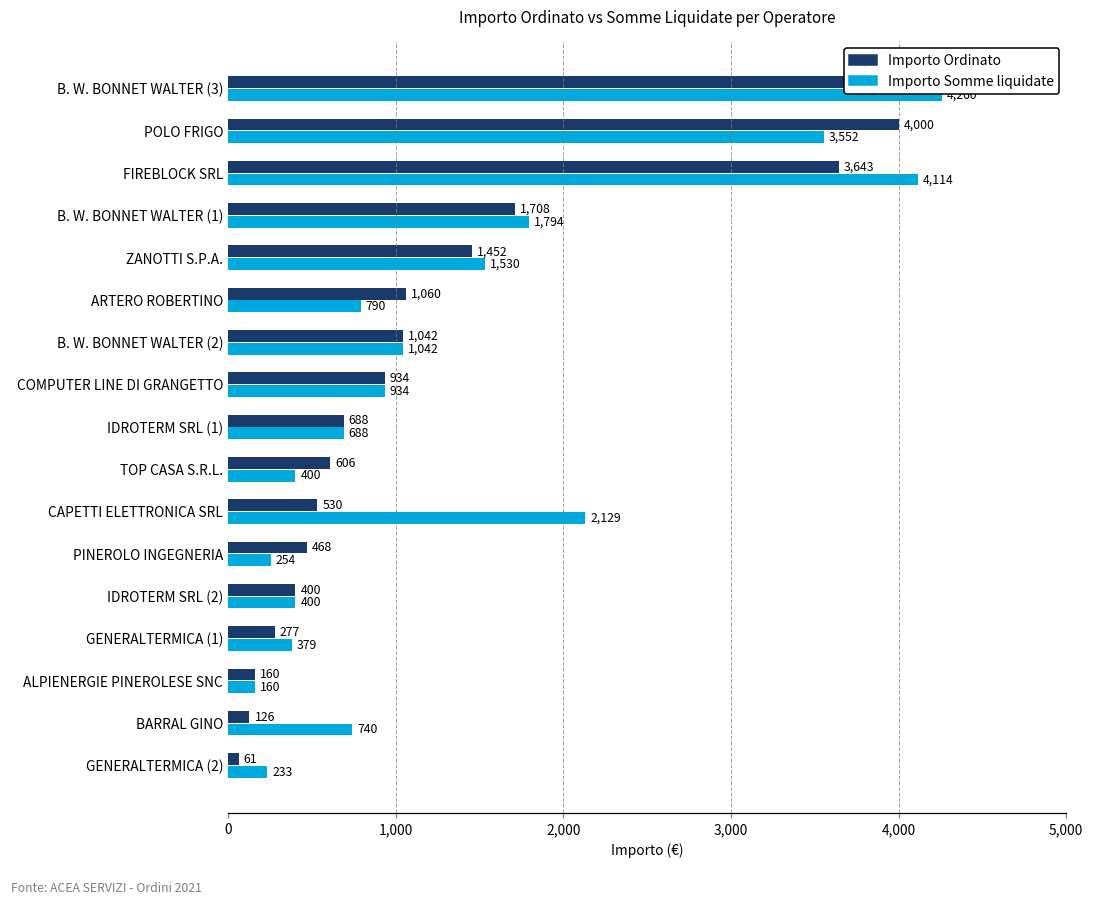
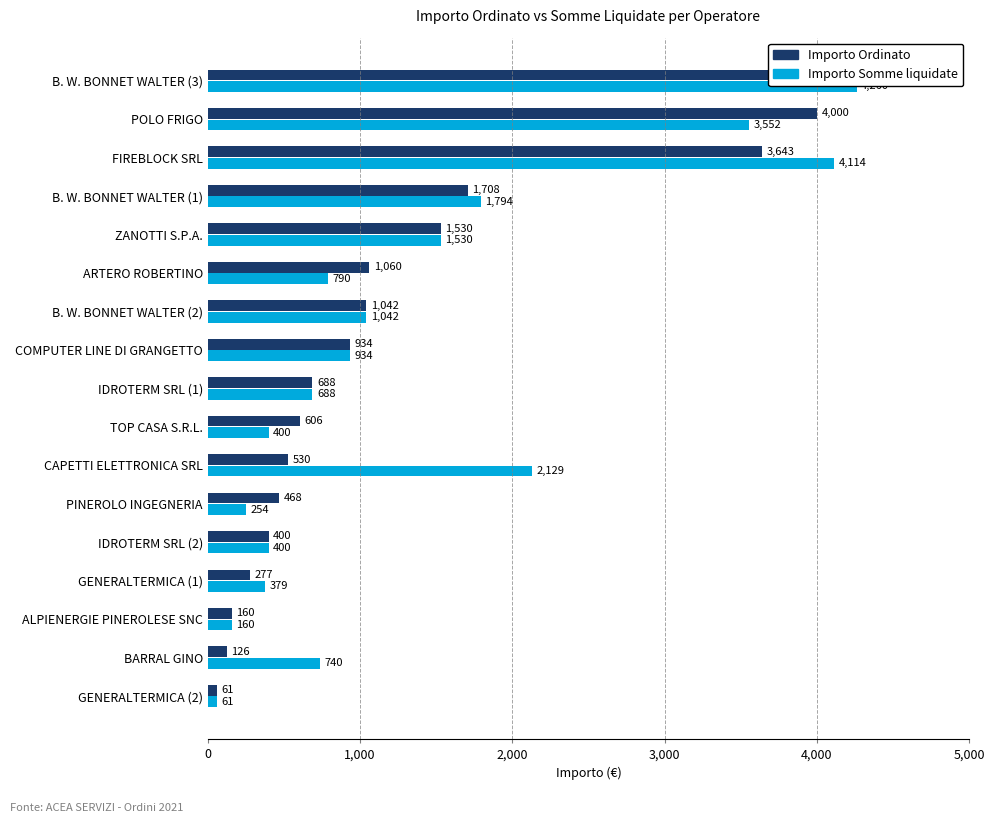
Importo Ordinato, ZANOTTI S.P.A.: 1,452 -> 1,530
Importo Somme liquidate, GENERALTERMICA (2): 233 -> 61
